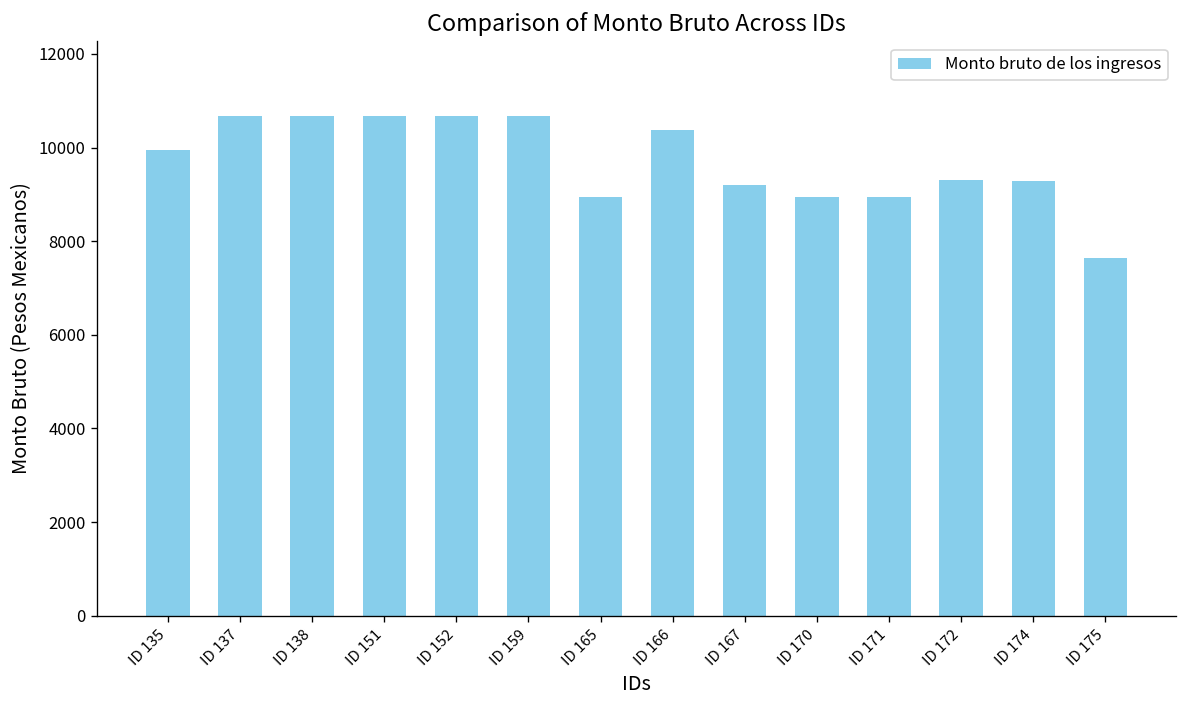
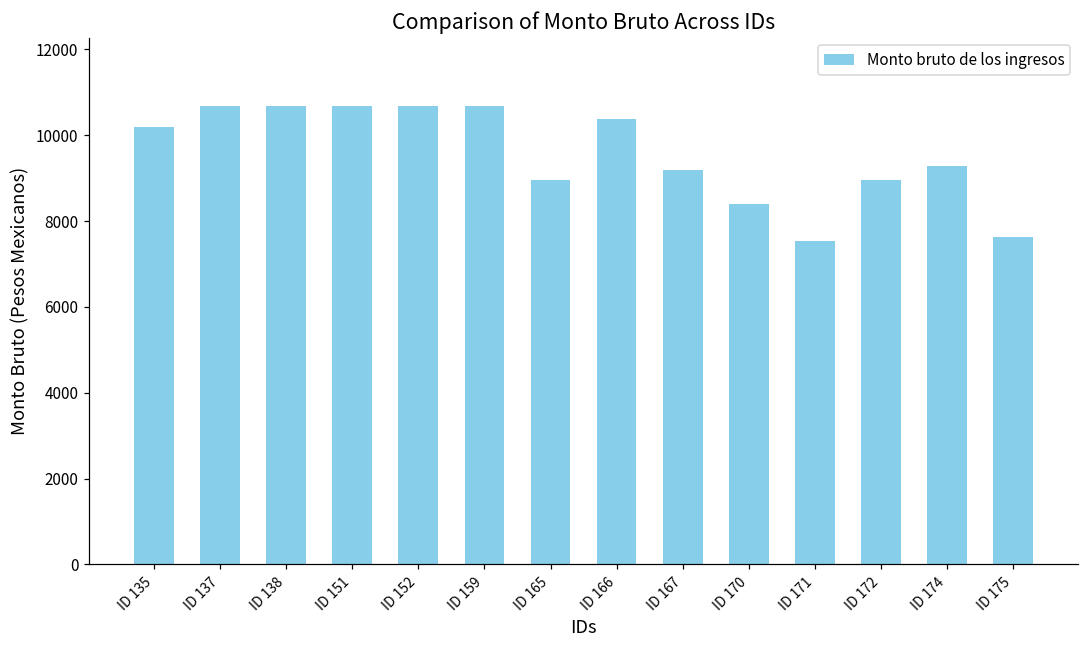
ID 135: 10000 -> 10200
ID 170: 9000 -> 8400
ID 171: 9000 -> 7500
ID 172: 9300 -> 9000
